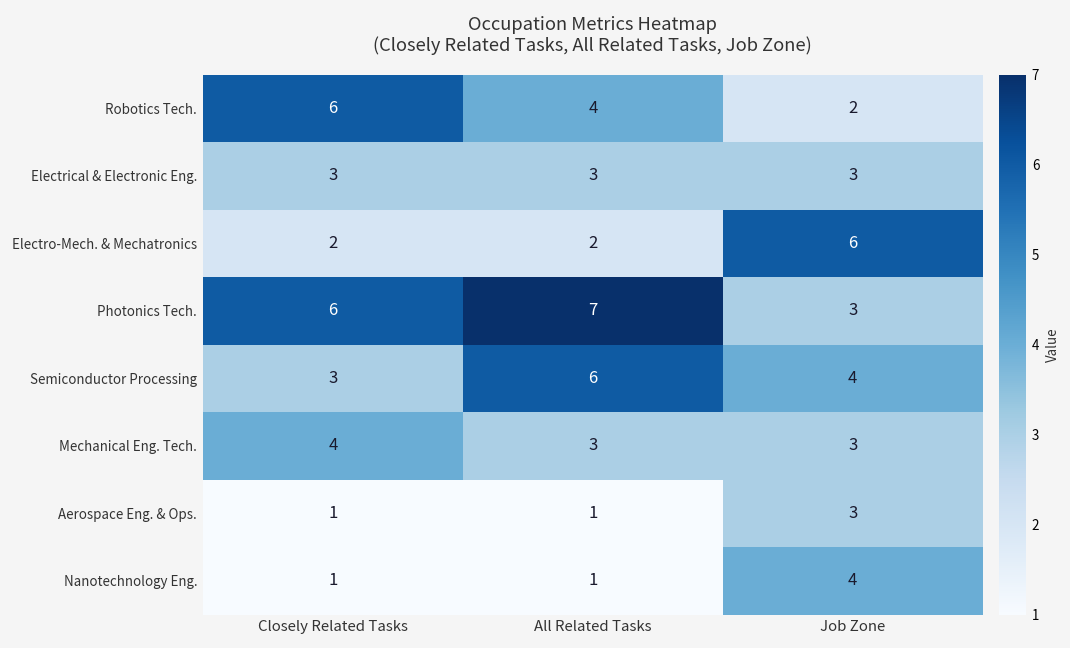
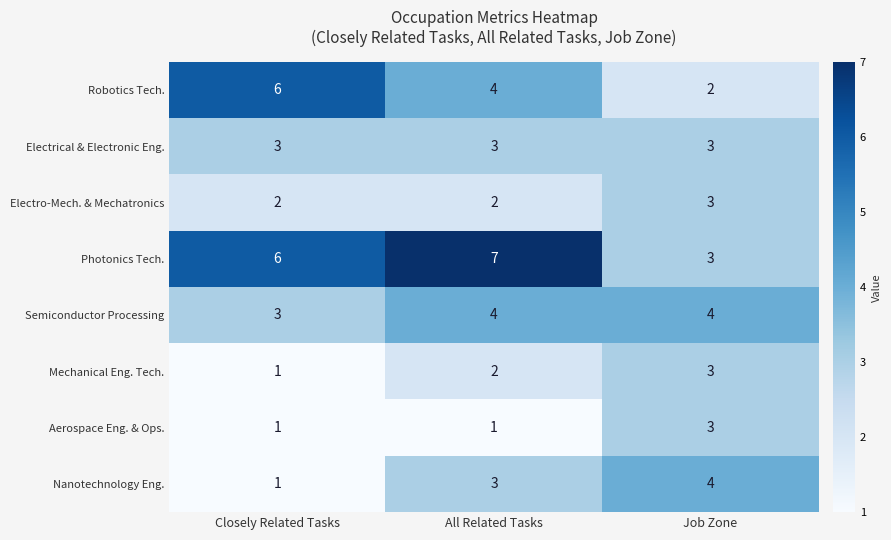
Electro-Mech. & Mechatronics, Job Zone: 6 -> 3
Semiconductor Processing, All Related Tasks: 6 -> 4
Mechanical Eng. Tech., Closely Related Tasks: 4 -> 1
Mechanical Eng. Tech., All Related Tasks: 3 -> 2
Nanotechnology Eng., All Related Tasks: 1 -> 3
